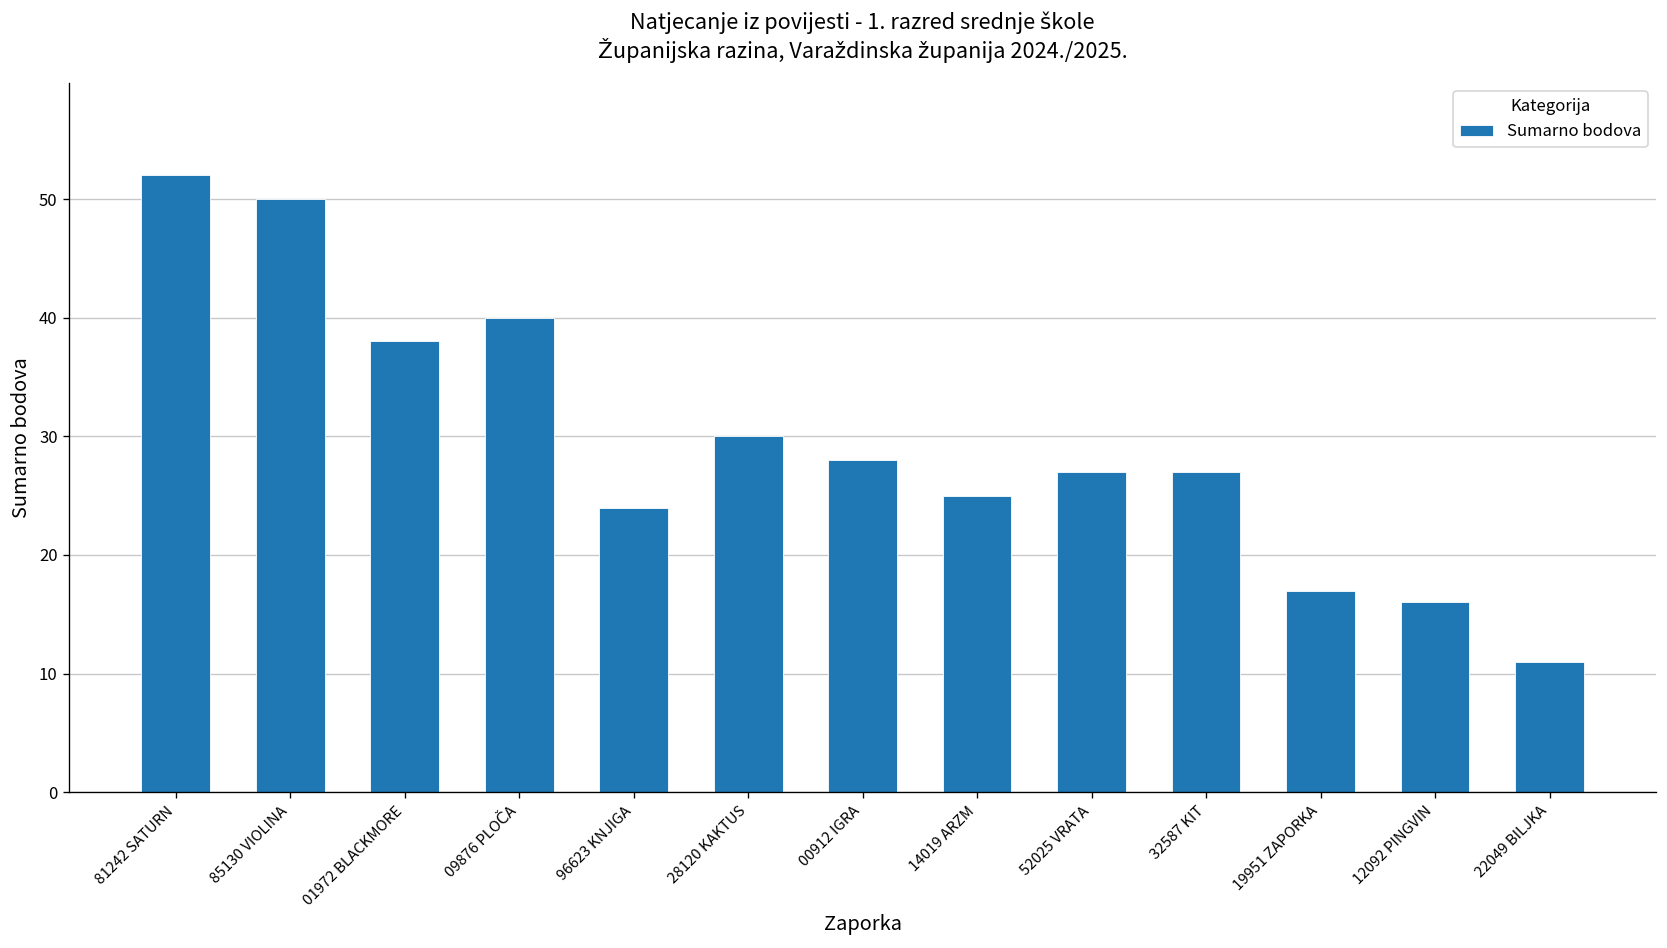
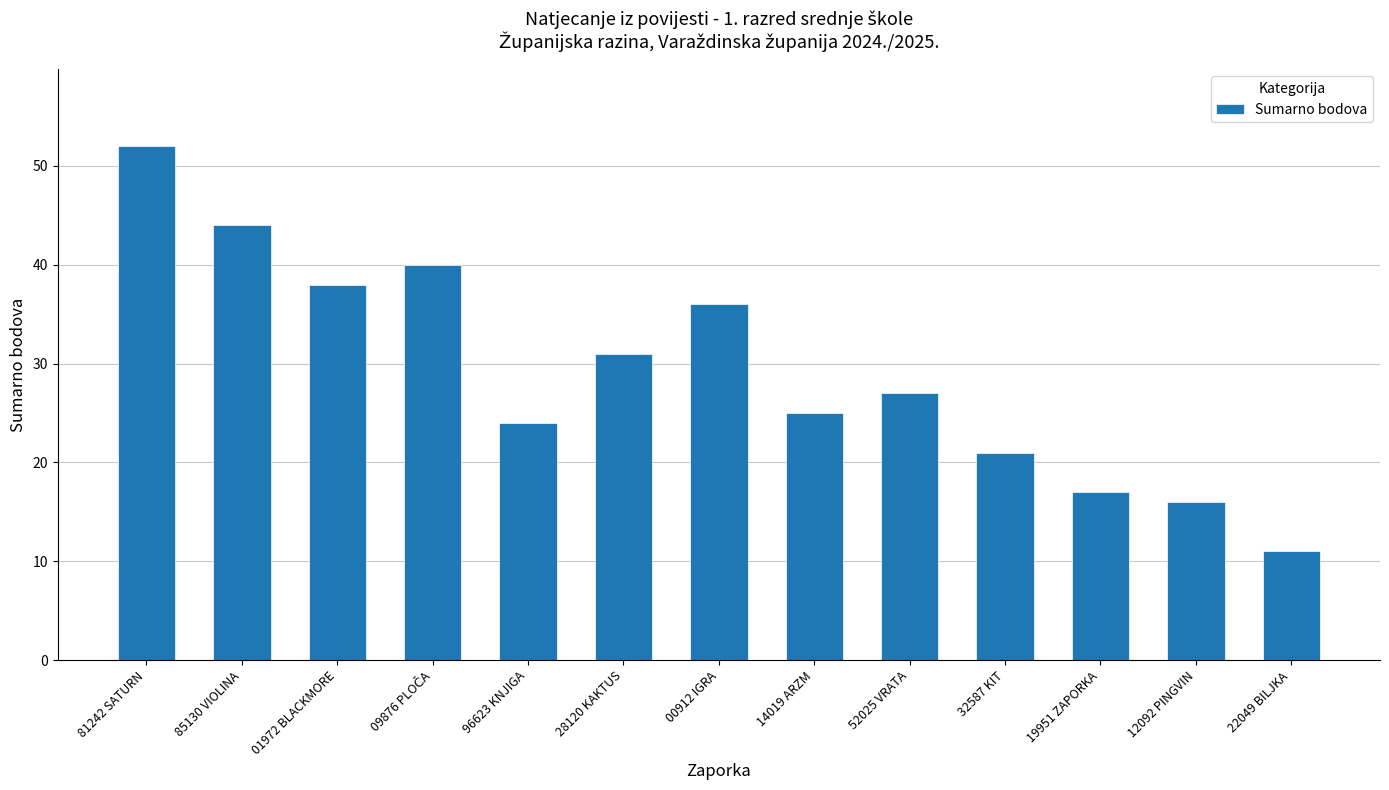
85130 VIOLINA: 50 -> 44
28120 KAKTUS: 30 -> 31
00912 IGRA: 28 -> 36
32587 KIT: 27 -> 21
